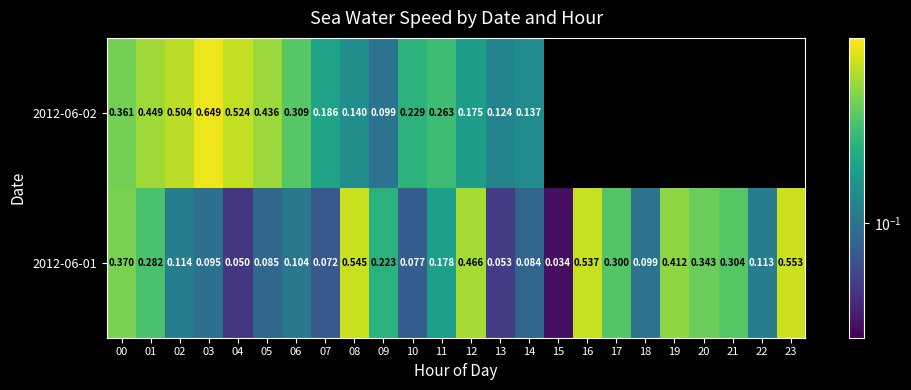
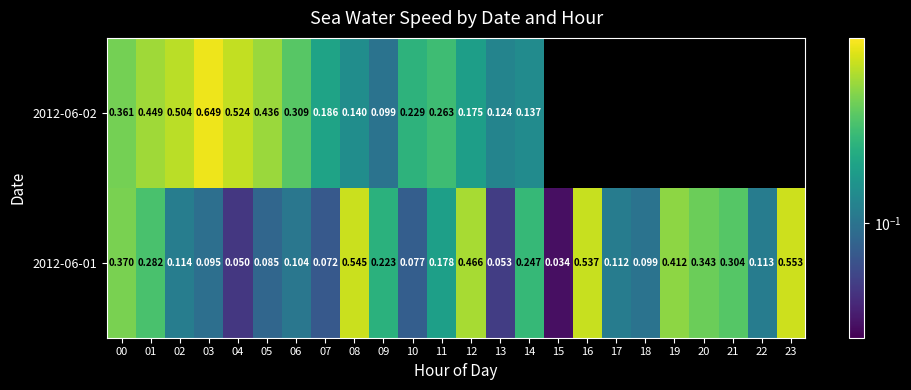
2012-06-01, 14: 0.084 -> 0.247
2012-06-01, 17: 0.300 -> 0.112
